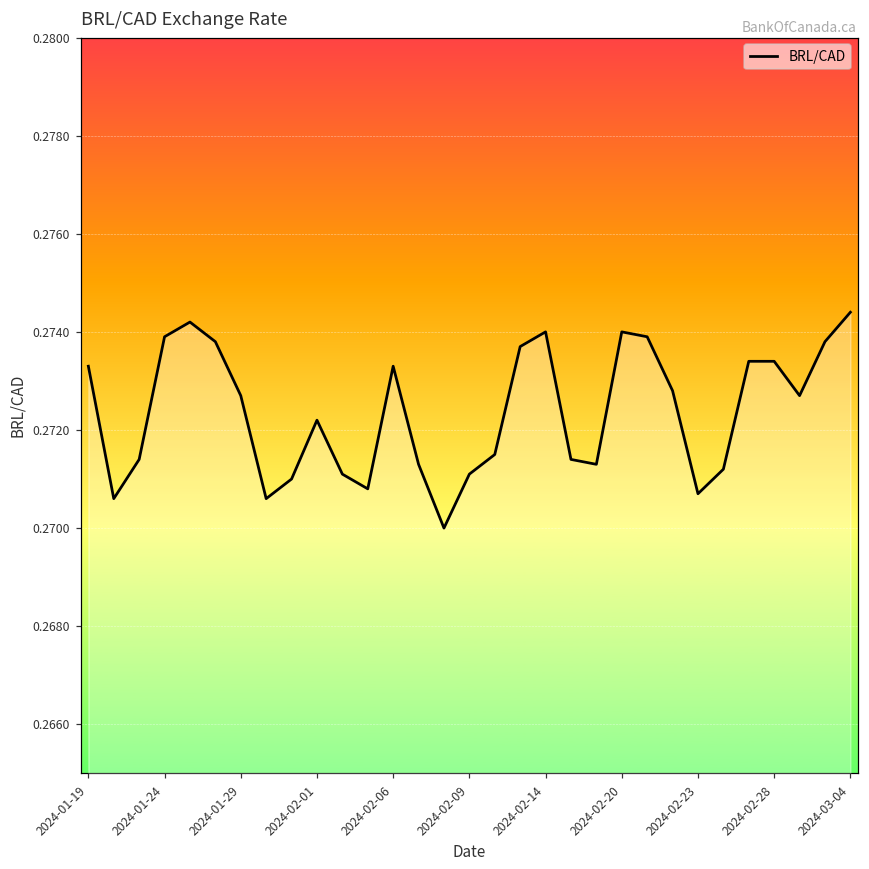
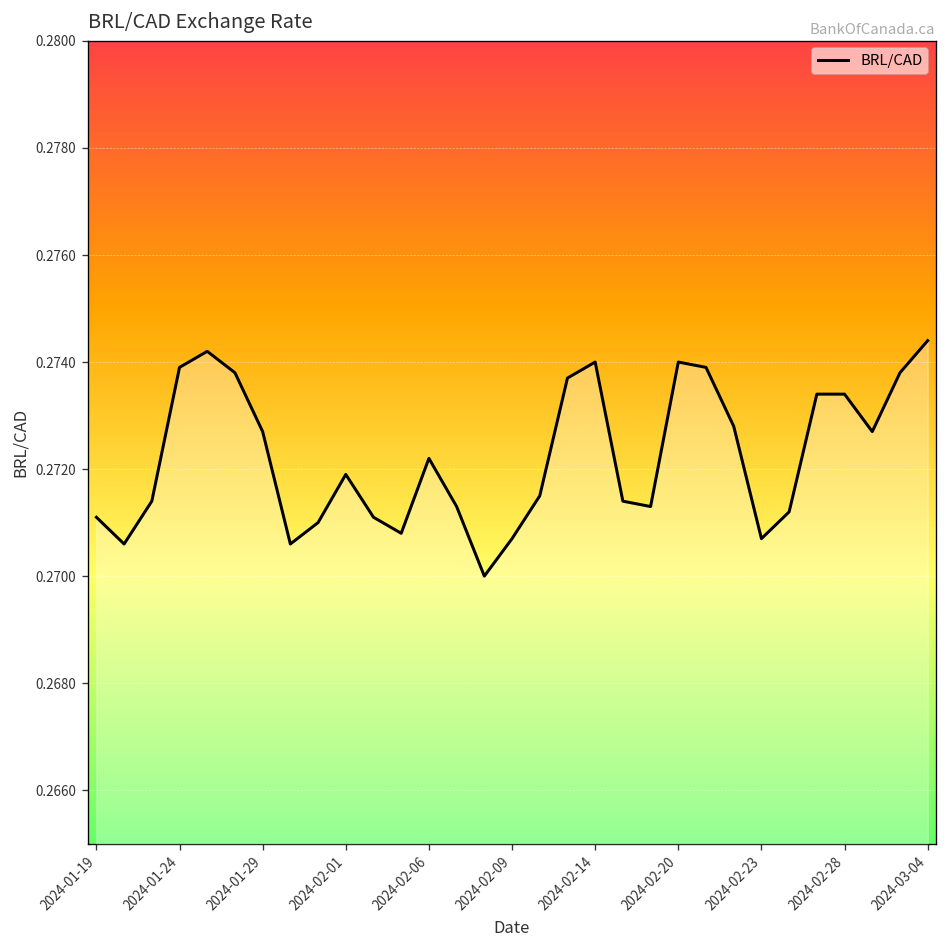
2024-01-19: 0.2733 -> 0.2711
2024-02-01: 0.2722 -> 0.2719
2024-02-06: 0.2733 -> 0.2722
2024-02-09: 0.2711 -> 0.2707
